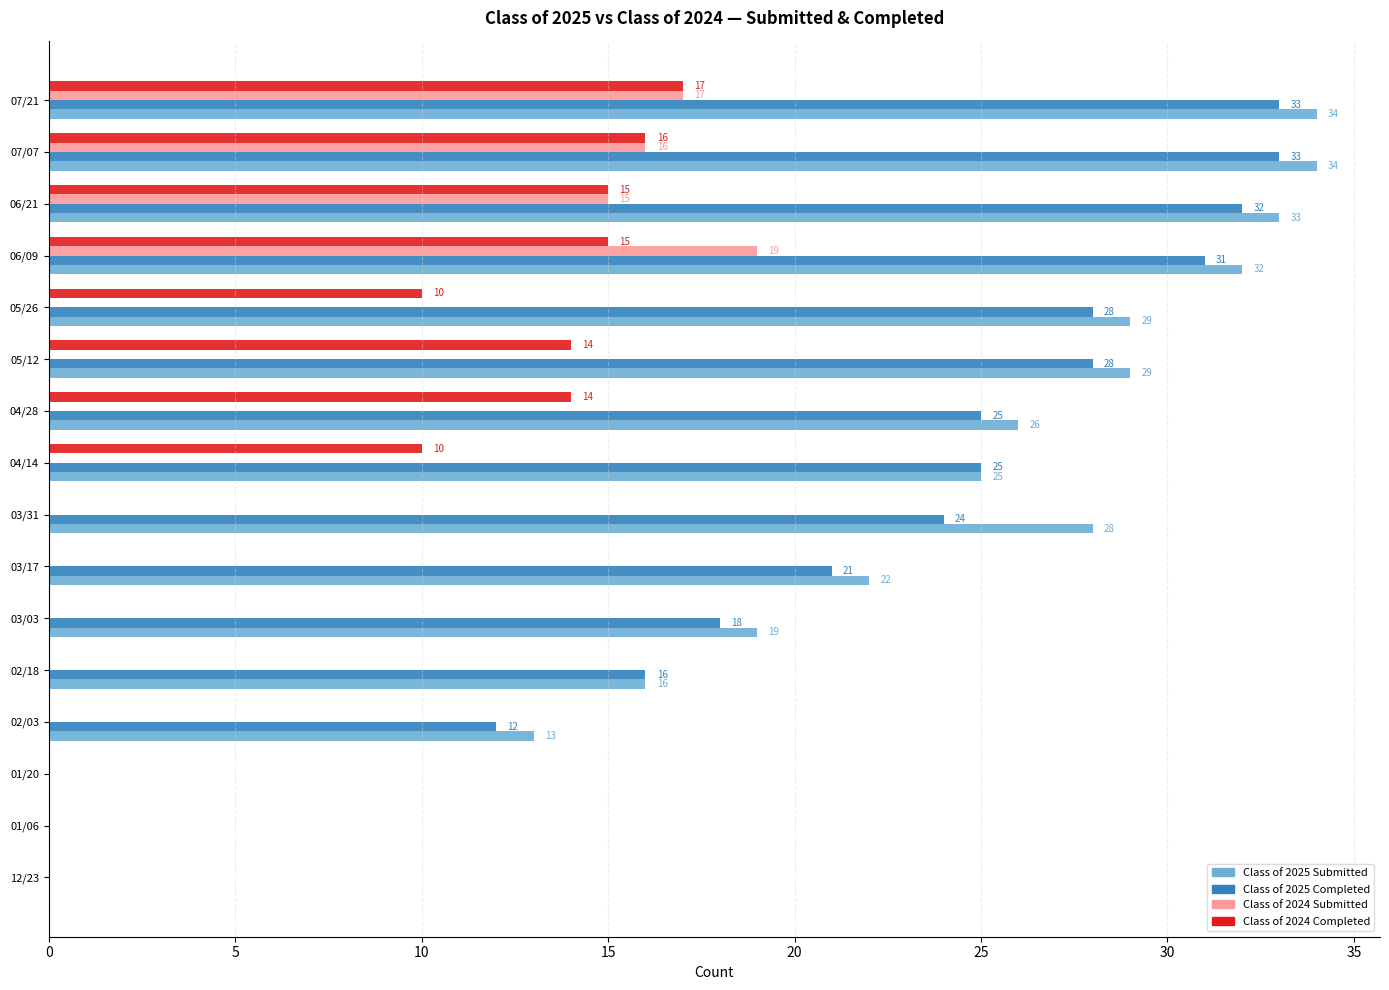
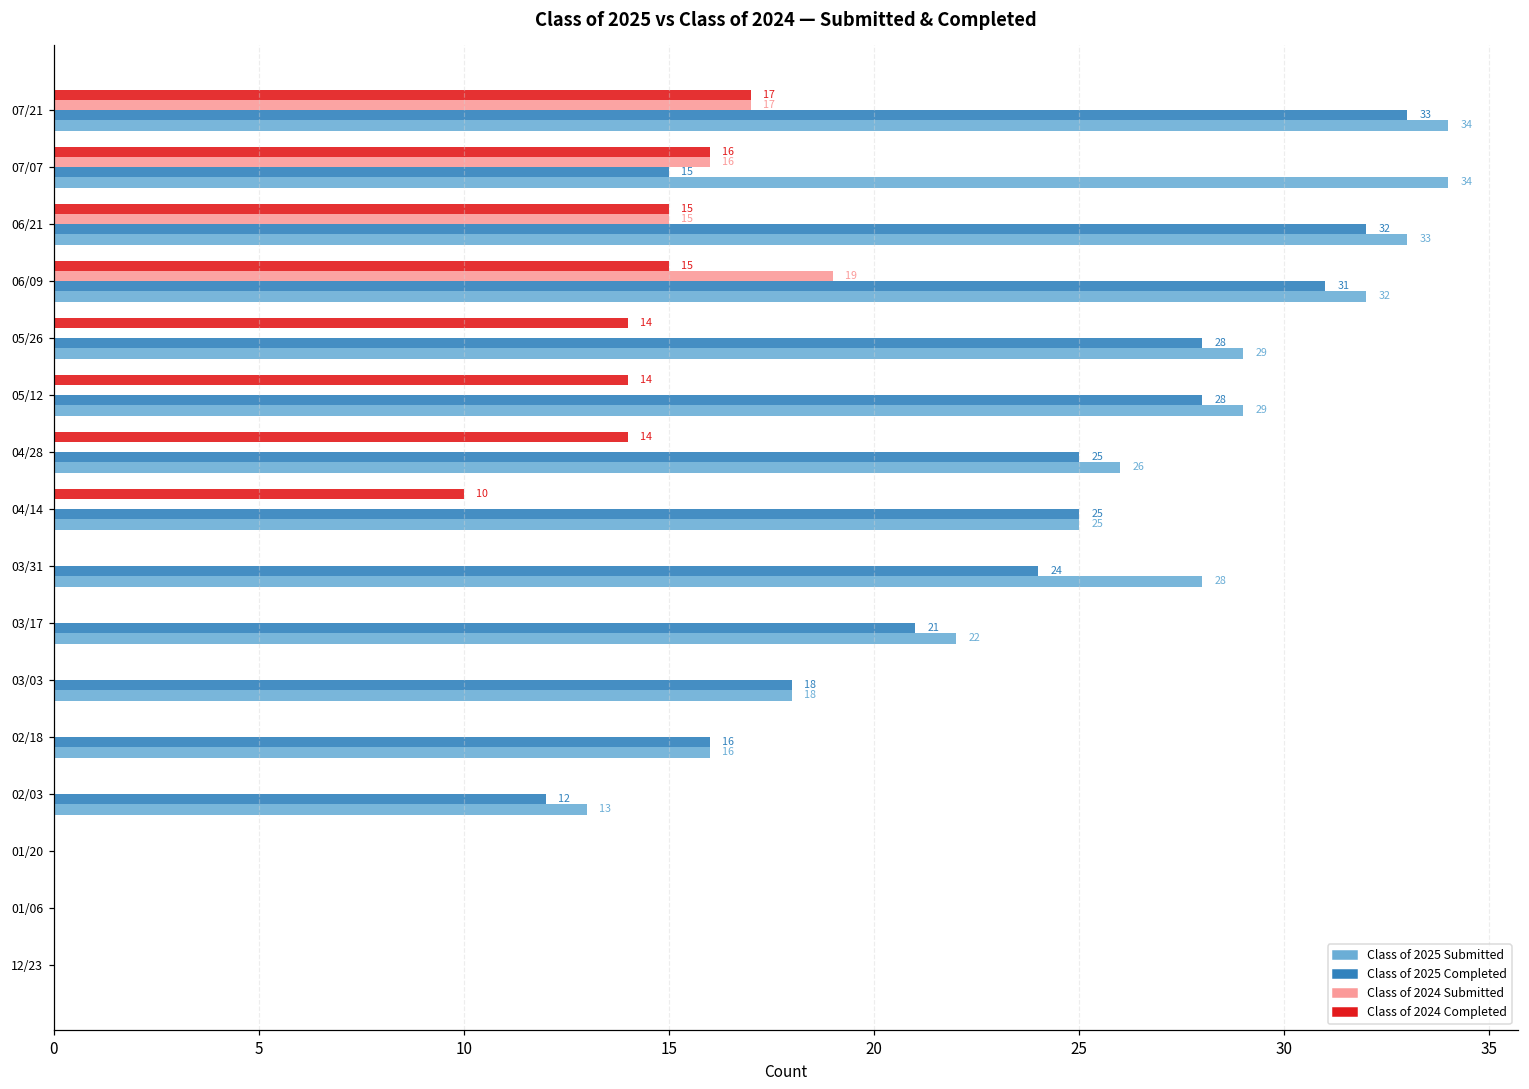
Class of 2025 Completed, 07/07: 33 -> 15
Class of 2024 Completed, 05/26: 10 -> 14
Class of 2025 Submitted, 03/03: 19 -> 18
